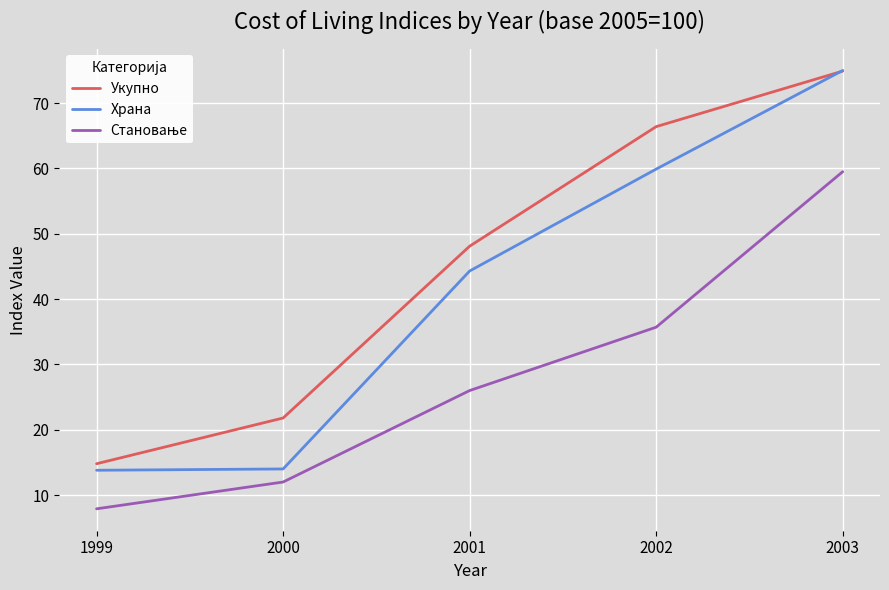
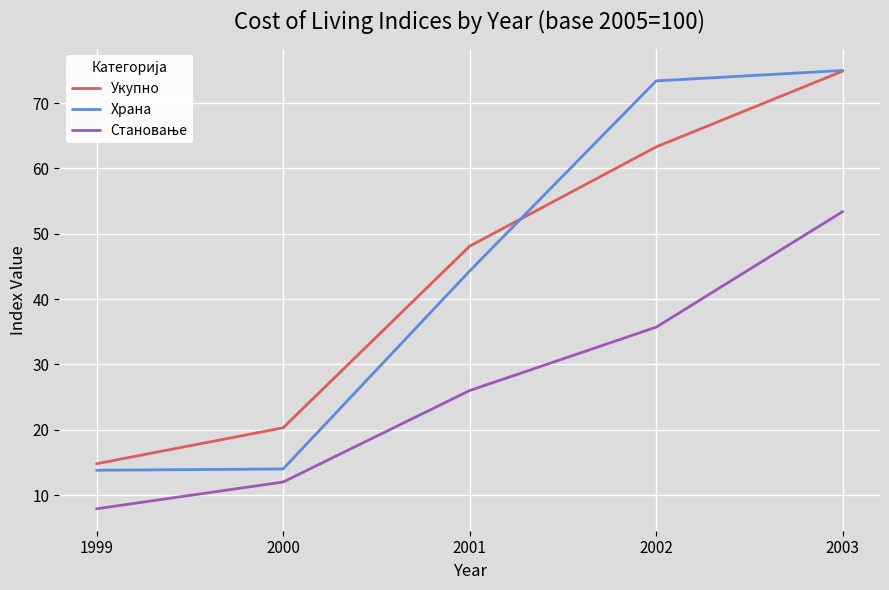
Укупно, 2000: 22 -> 20
Укупно, 2002: 66 -> 63
Храна, 2002: 60 -> 73
Становање, 2003: 60 -> 53
